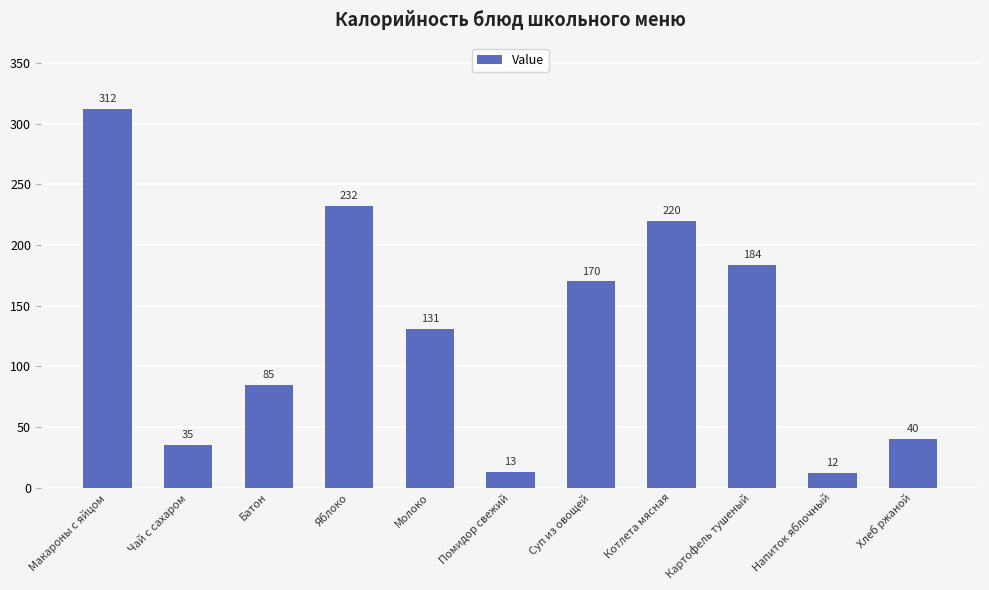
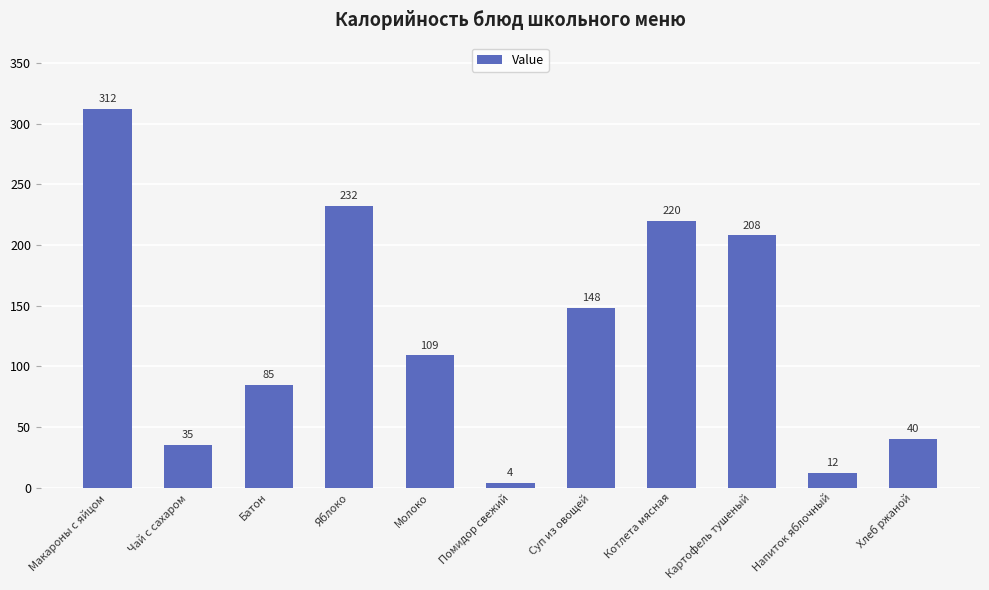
Молоко: 131 -> 109
Помидор свежий: 13 -> 4
Суп из овощей: 170 -> 148
Картофель тушеный: 184 -> 208
